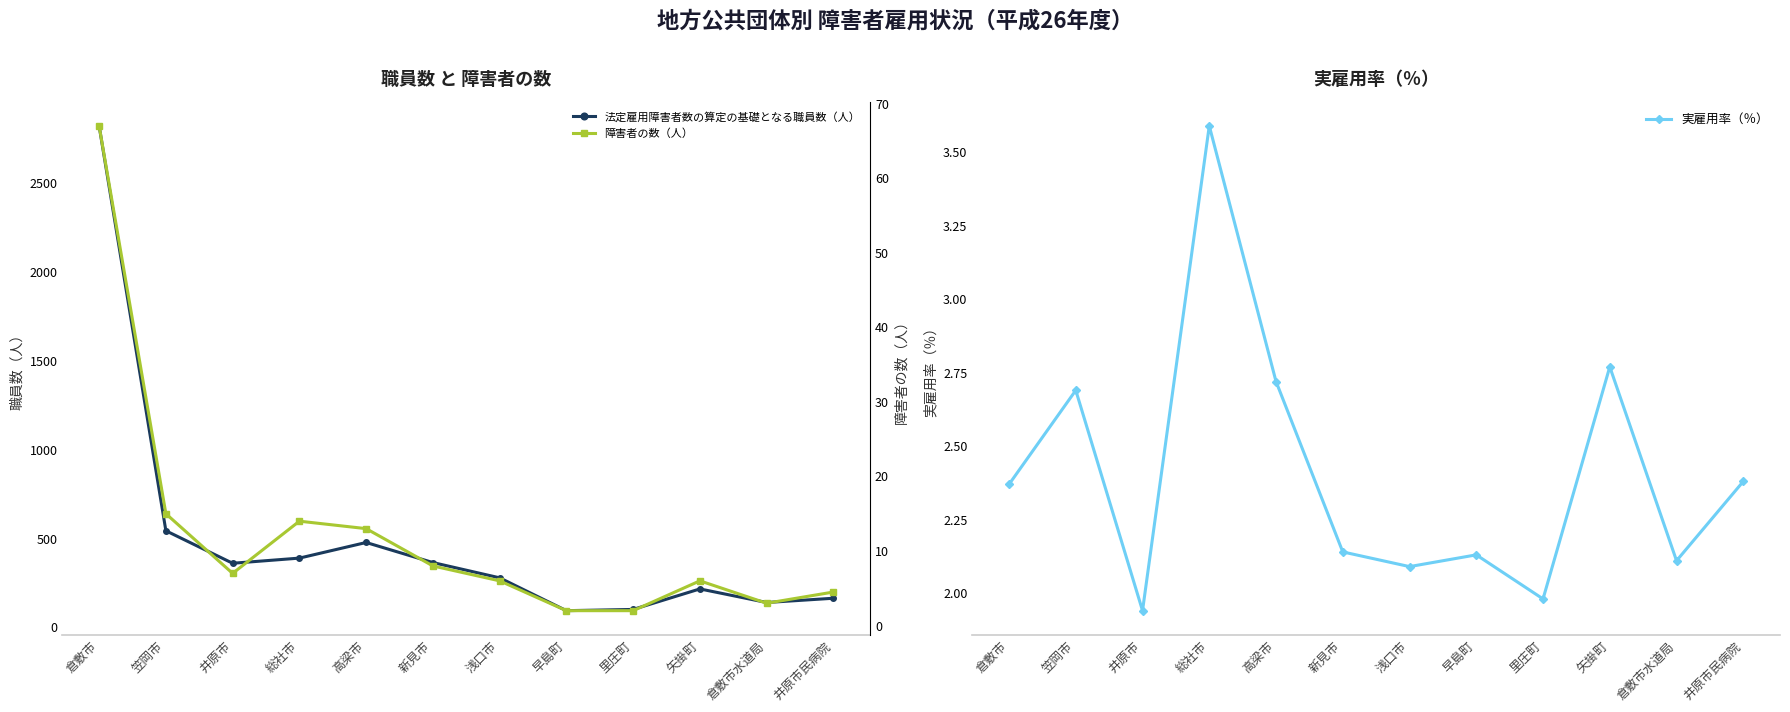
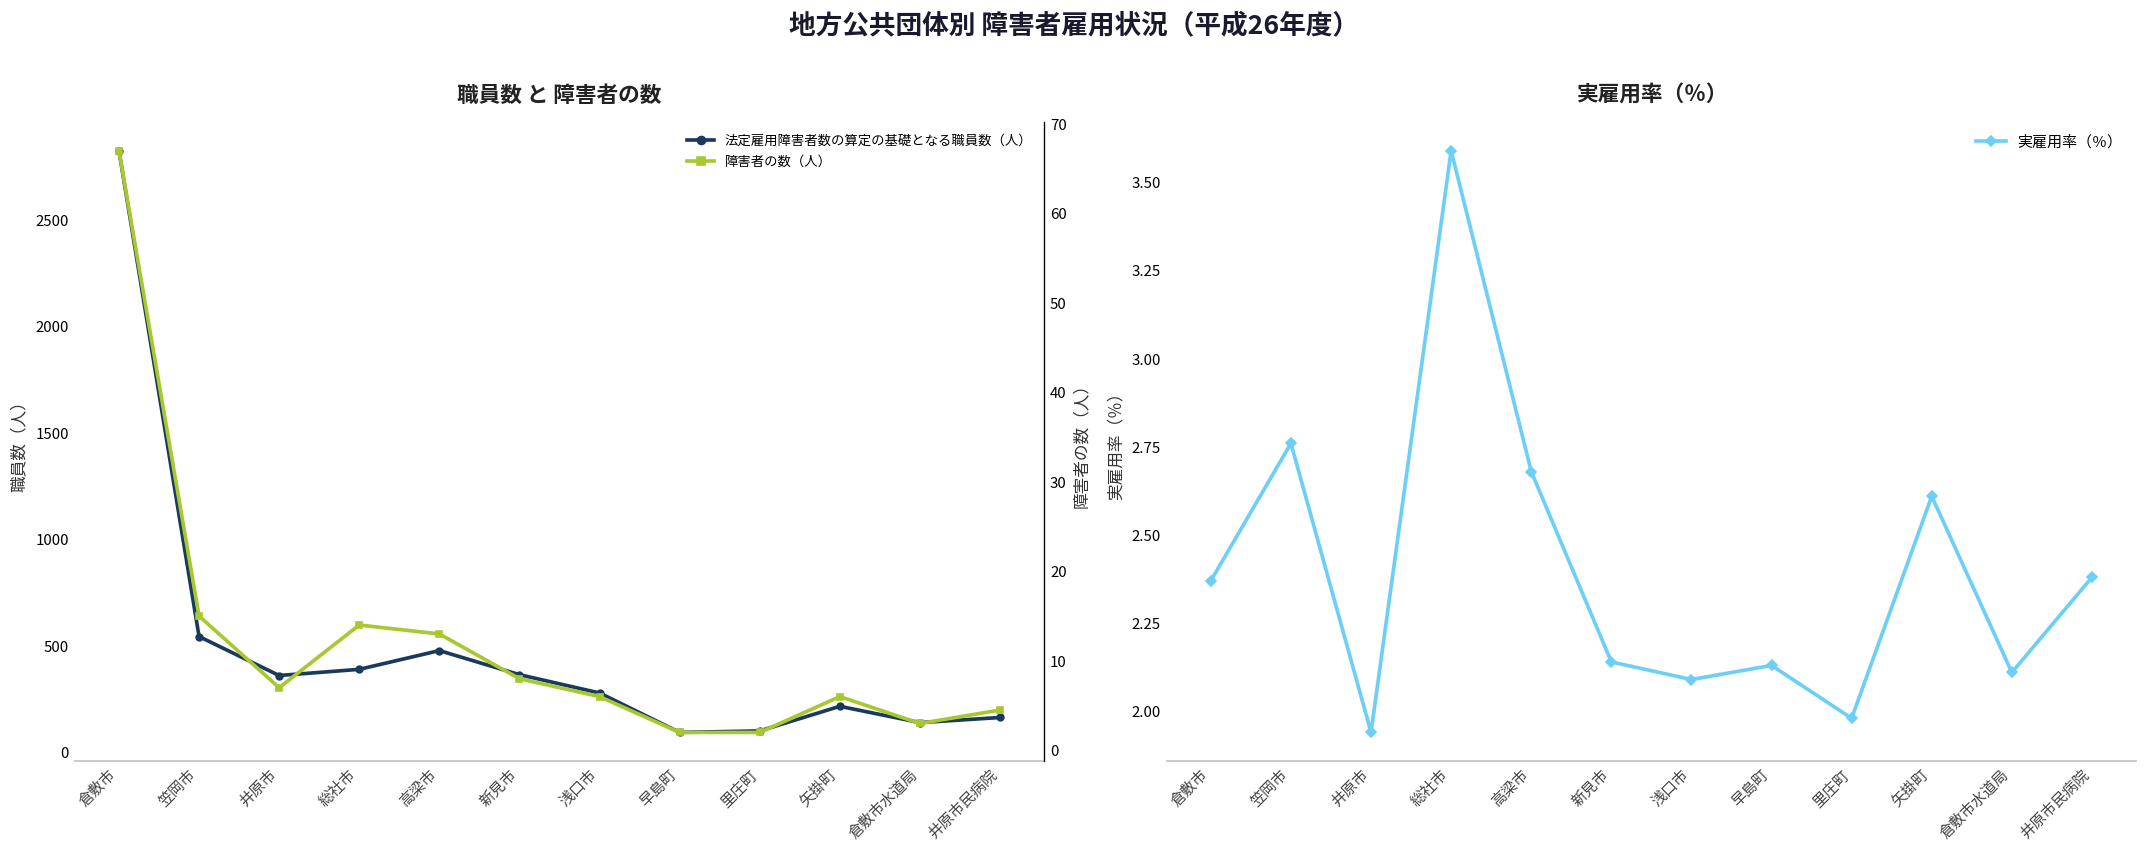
実雇用率（％）, 笠岡市: 2.69 -> 2.76
実雇用率（％）, 高梁市: 2.72 -> 2.68
実雇用率（％）, 矢掛町: 2.77 -> 2.61
